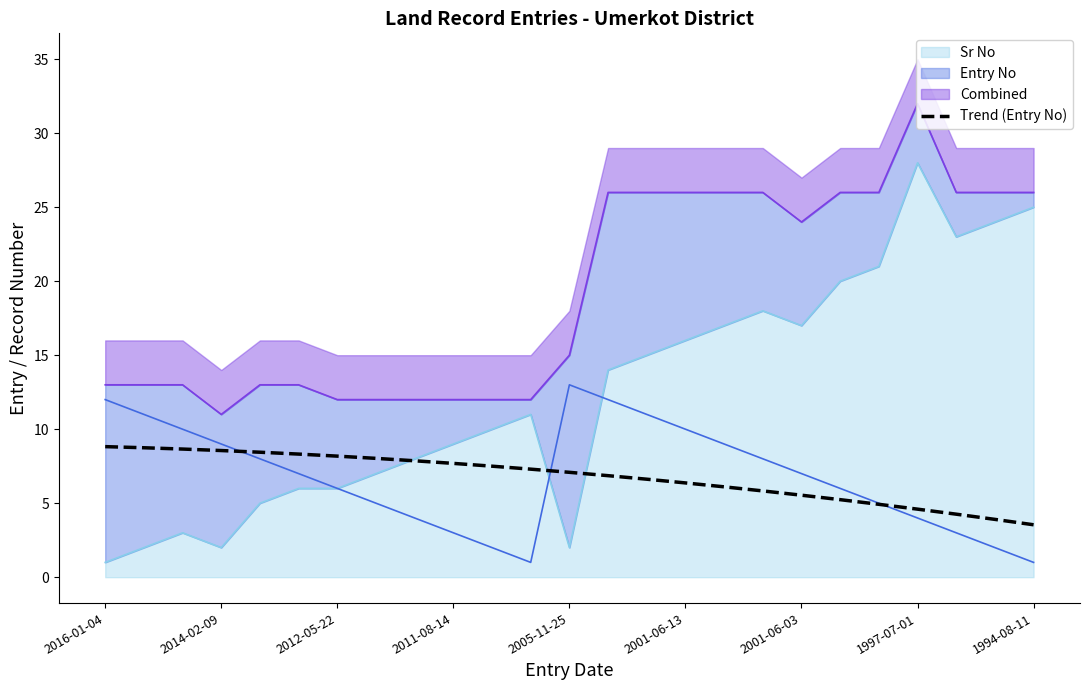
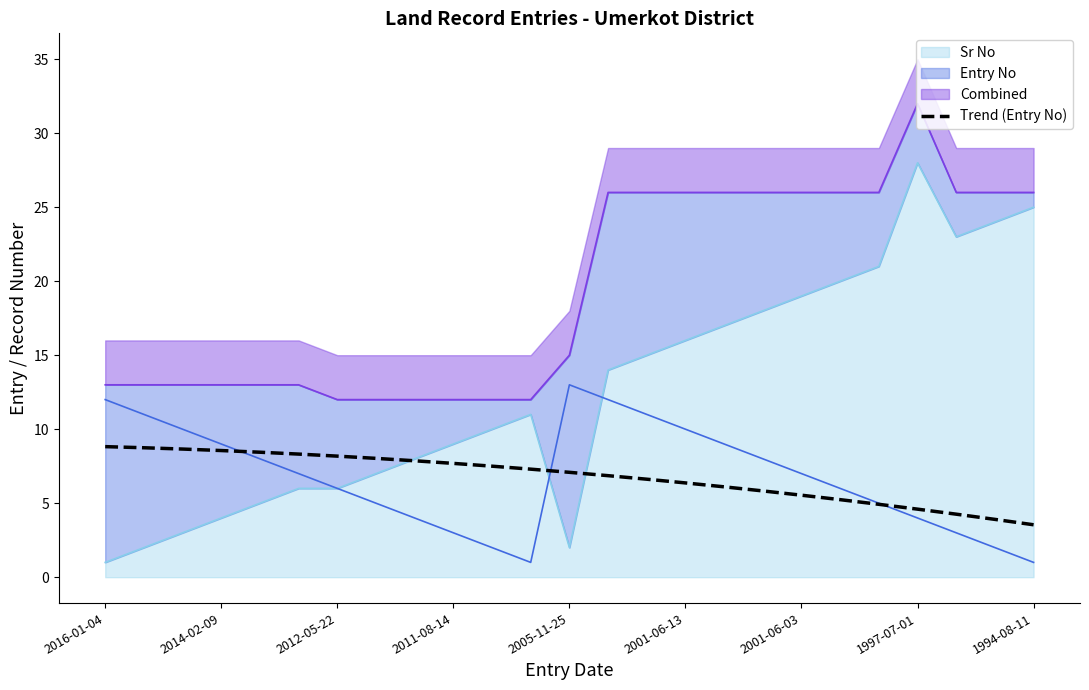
Sr No, 2014-02-09: 2 -> 4
Sr No, 2001-06-03: 17 -> 19
